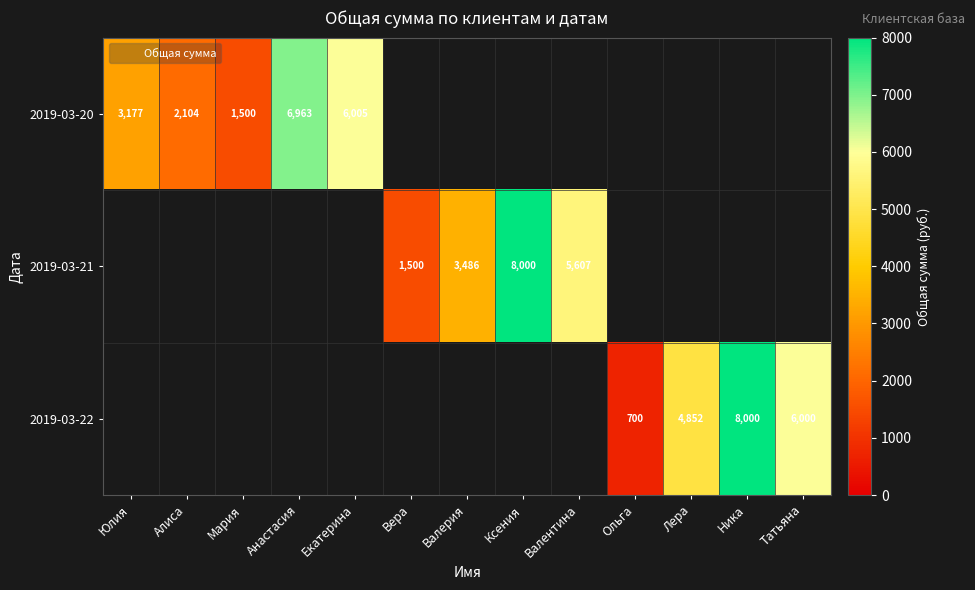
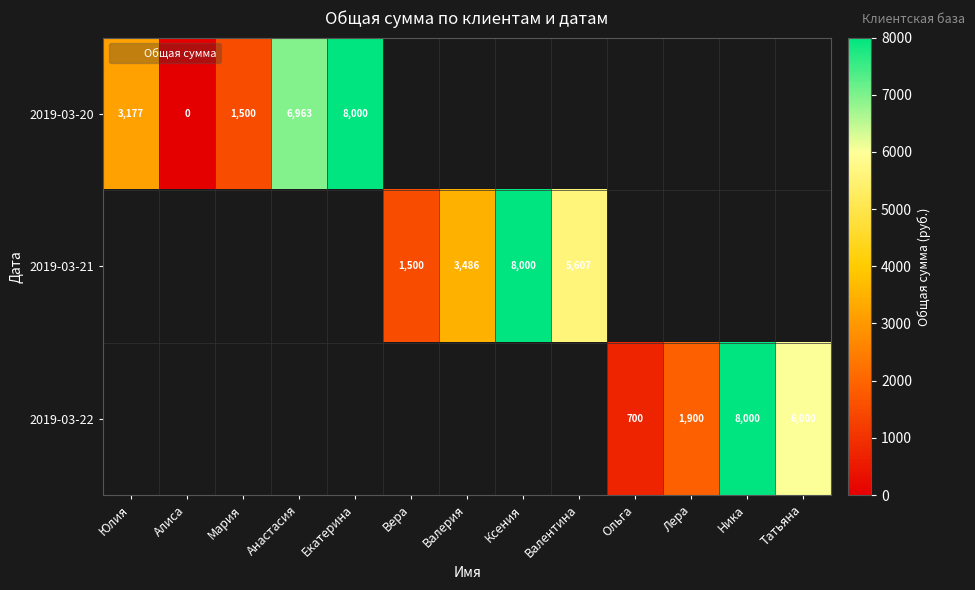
2019-03-20, Алиса: 2,104 -> 0
2019-03-20, Екатерина: 6,005 -> 8,000
2019-03-22, Лера: 4,852 -> 1,900
